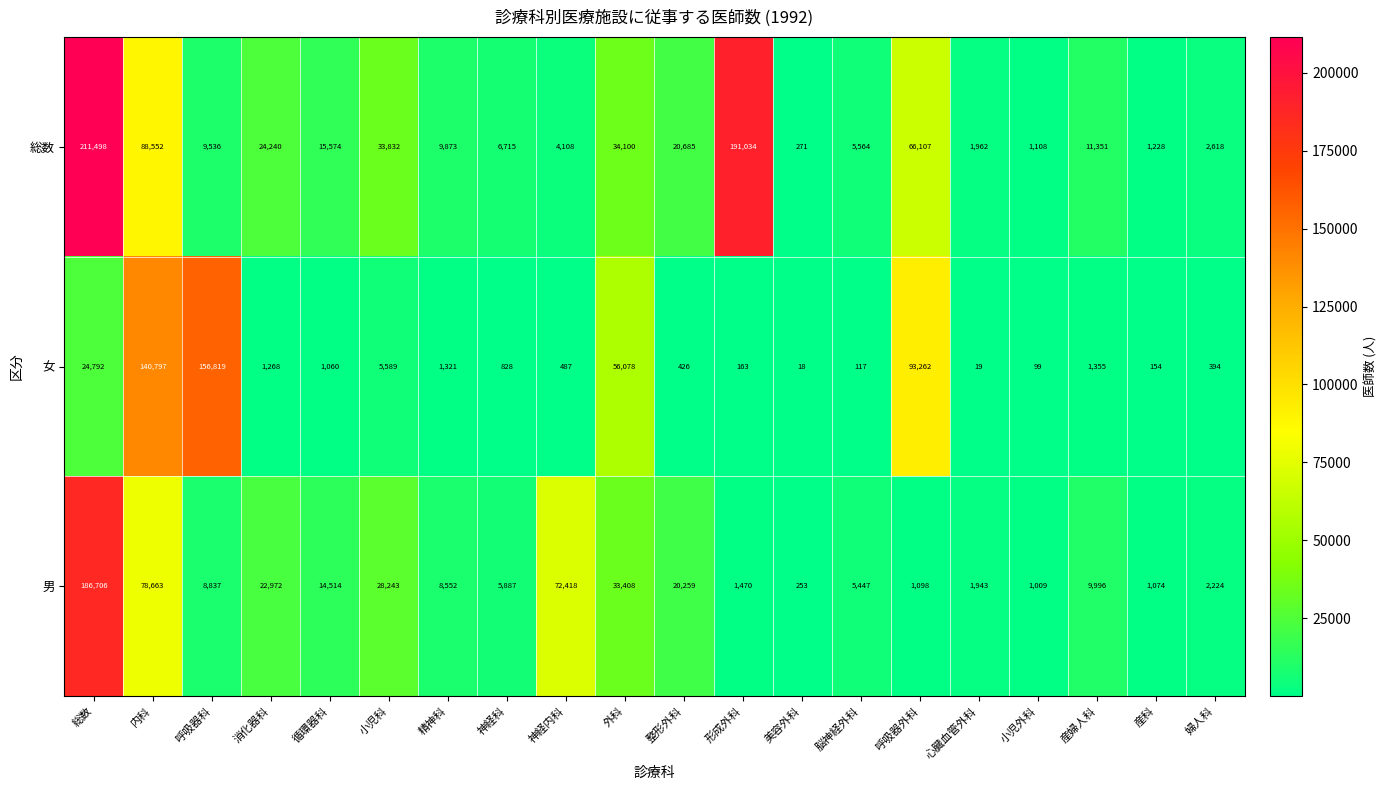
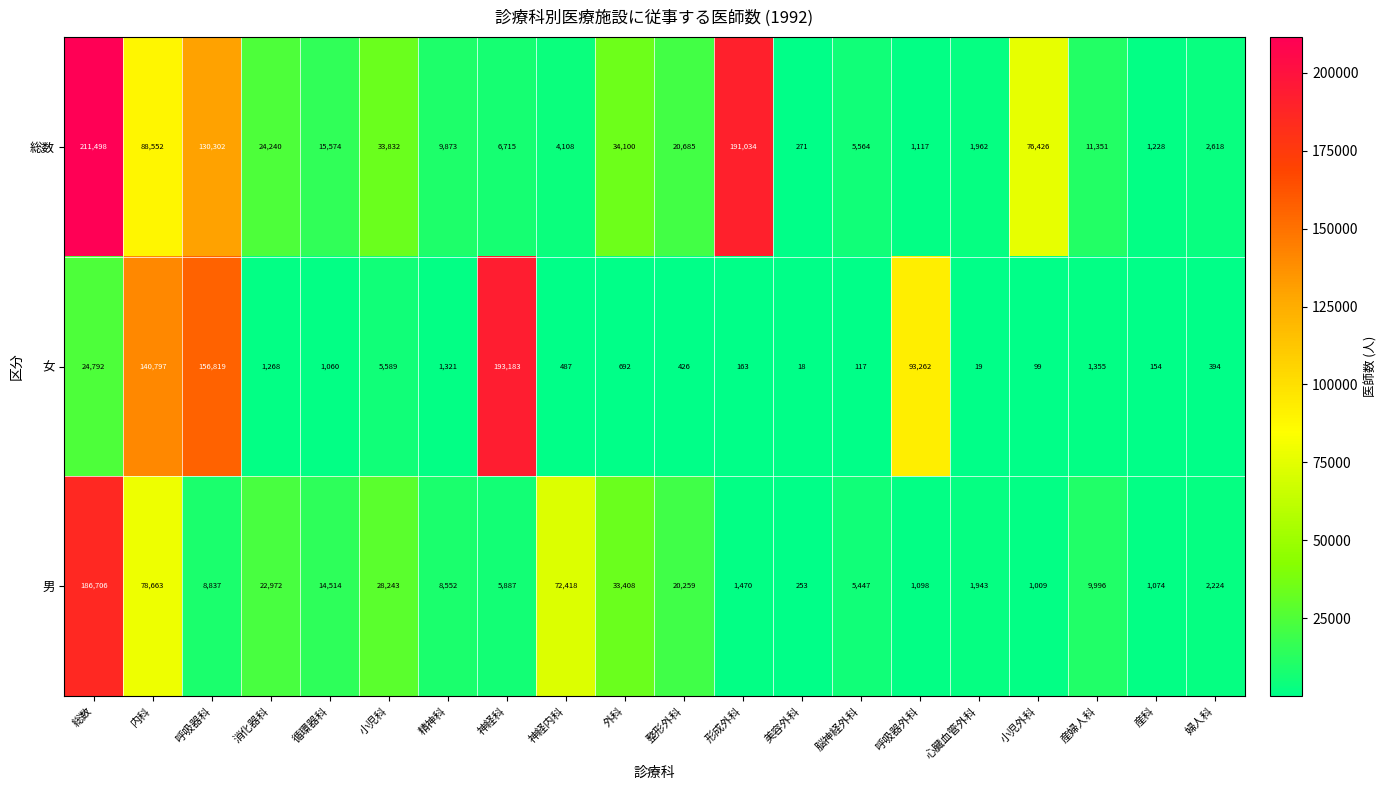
総数, 呼吸器科: 9,536 -> 130,302
総数, 呼吸器外科: 66,107 -> 1,117
総数, 小児外科: 1,108 -> 76,426
女, 神経科: 828 -> 193,183
女, 外科: 56,078 -> 692
